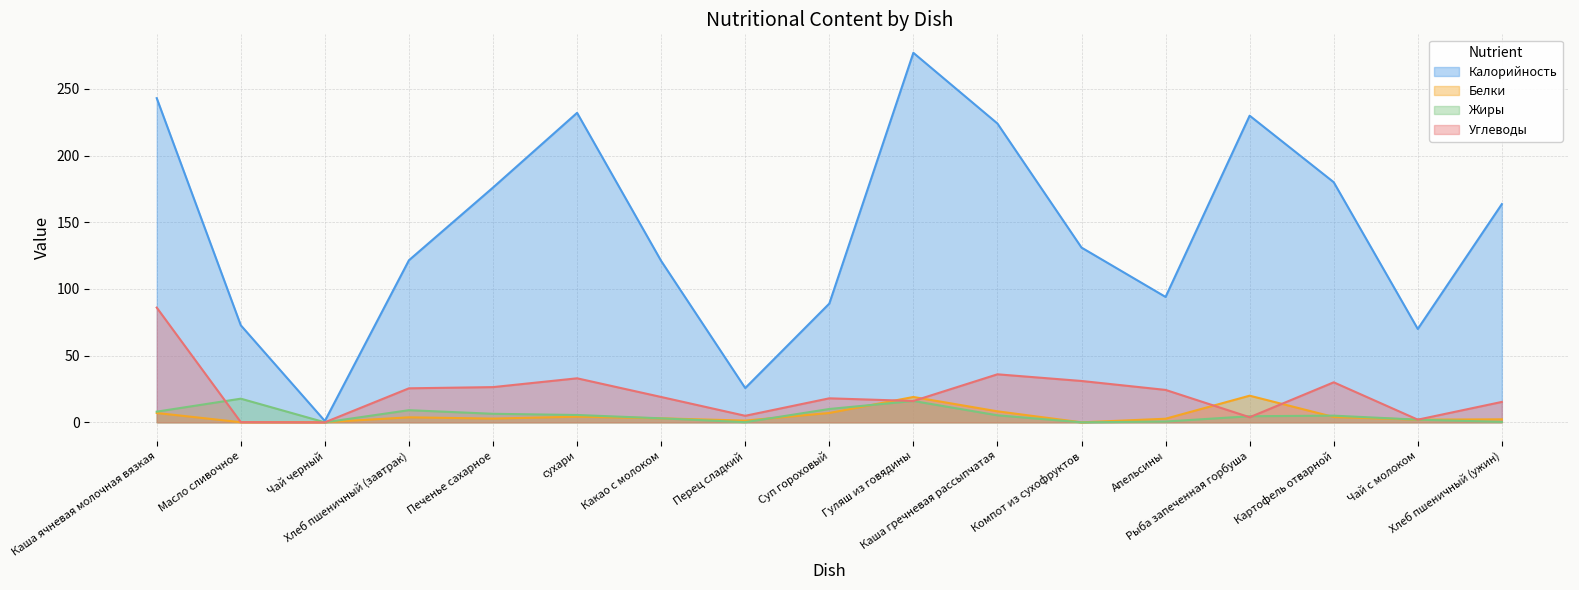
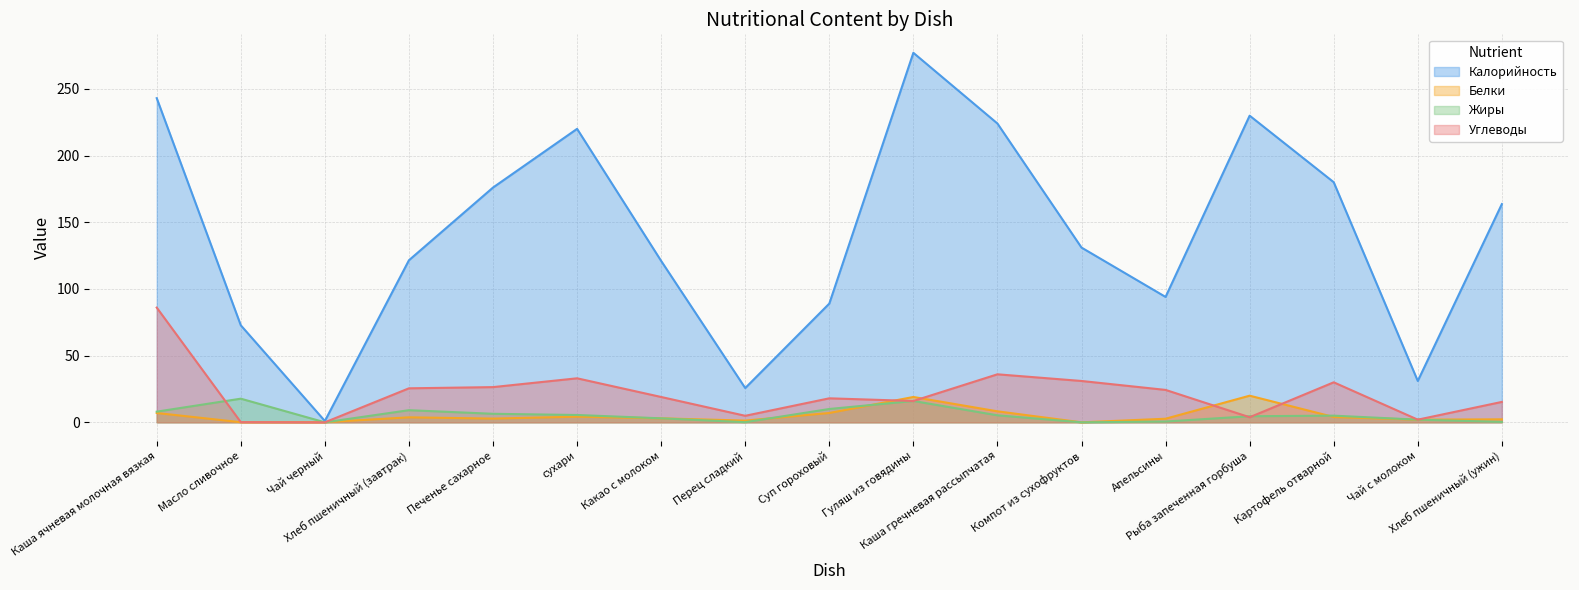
Калорийность, сухари: 232 -> 220
Калорийность, Чай с молоком: 70 -> 31
